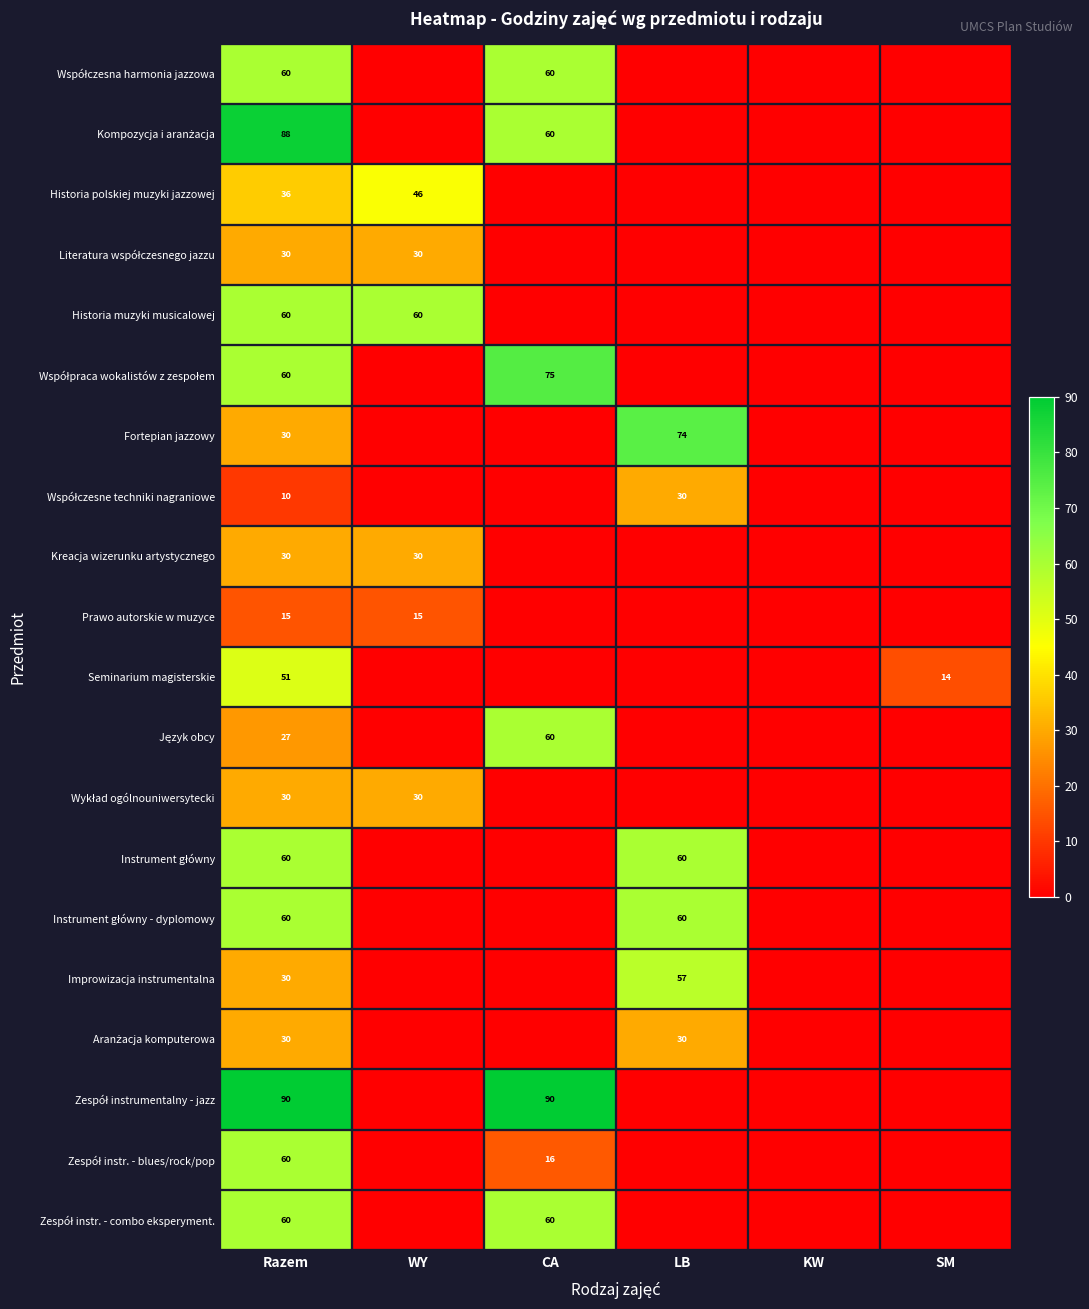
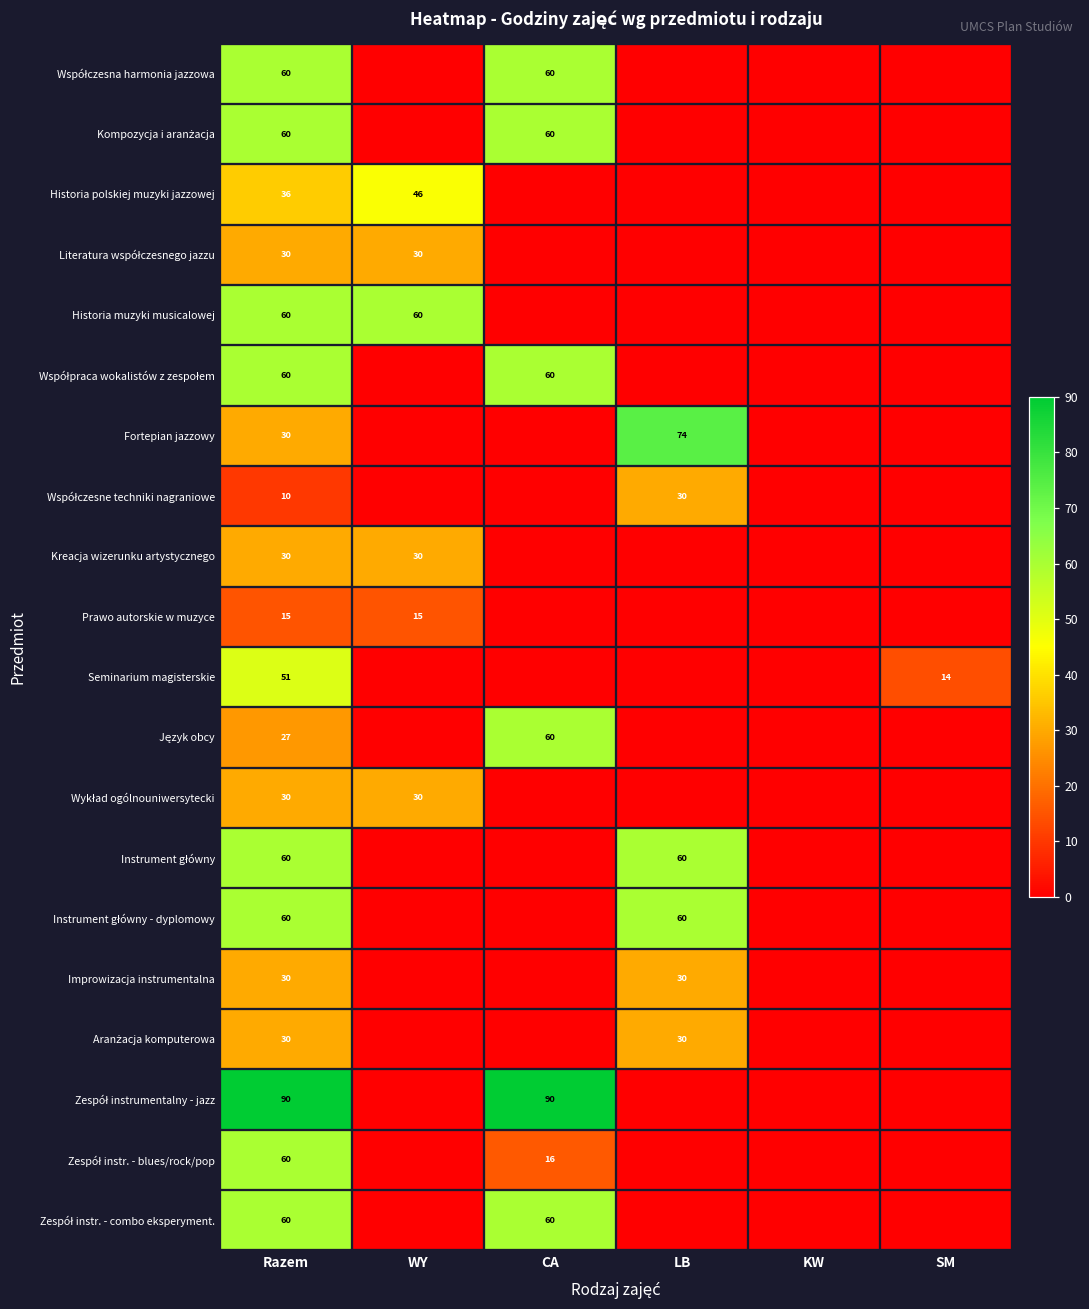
Kompozycja i aranżacja, Razem: 88 -> 60
Współpraca wokalistów z zespołem, CA: 75 -> 60
Improwizacja instrumentalna, LB: 57 -> 30
